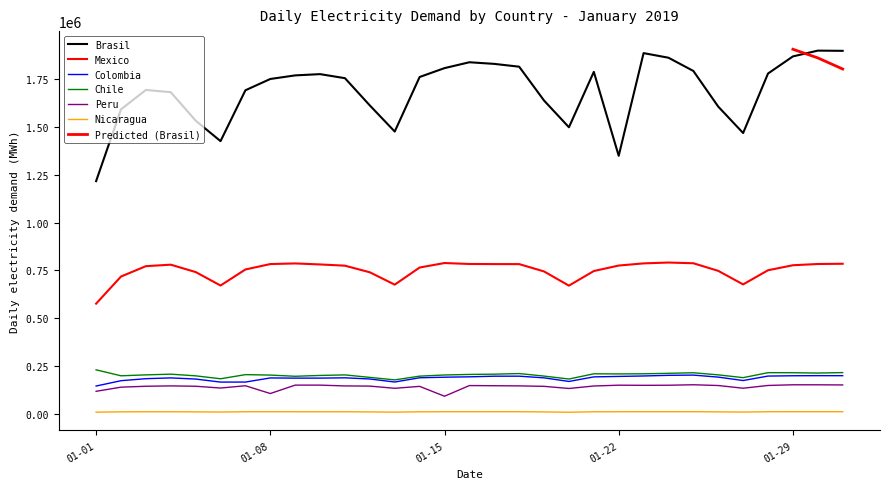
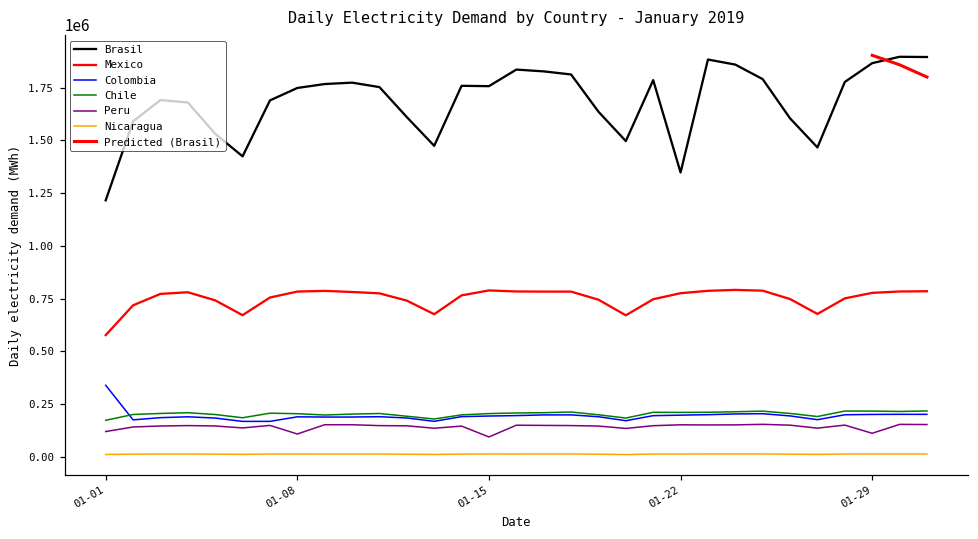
Colombia, 01-01: 150000 -> 340000
Chile, 01-01: 230000 -> 170000
Brasil, 01-15: 1810000 -> 1760000
Peru, 01-29: 150000 -> 110000
